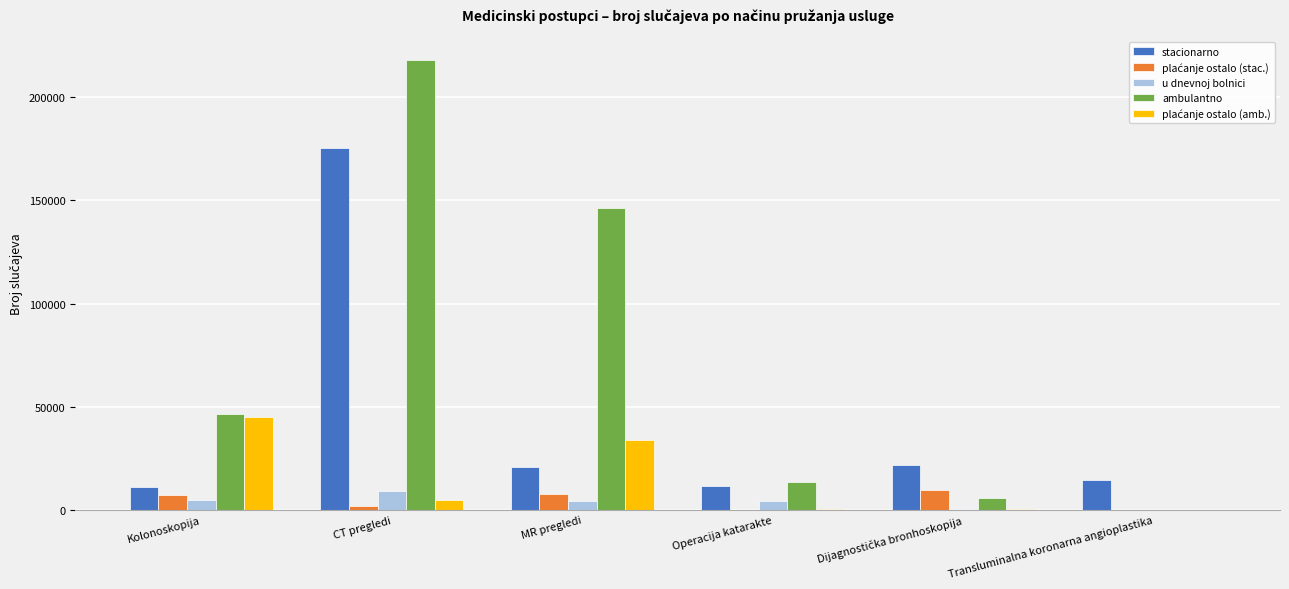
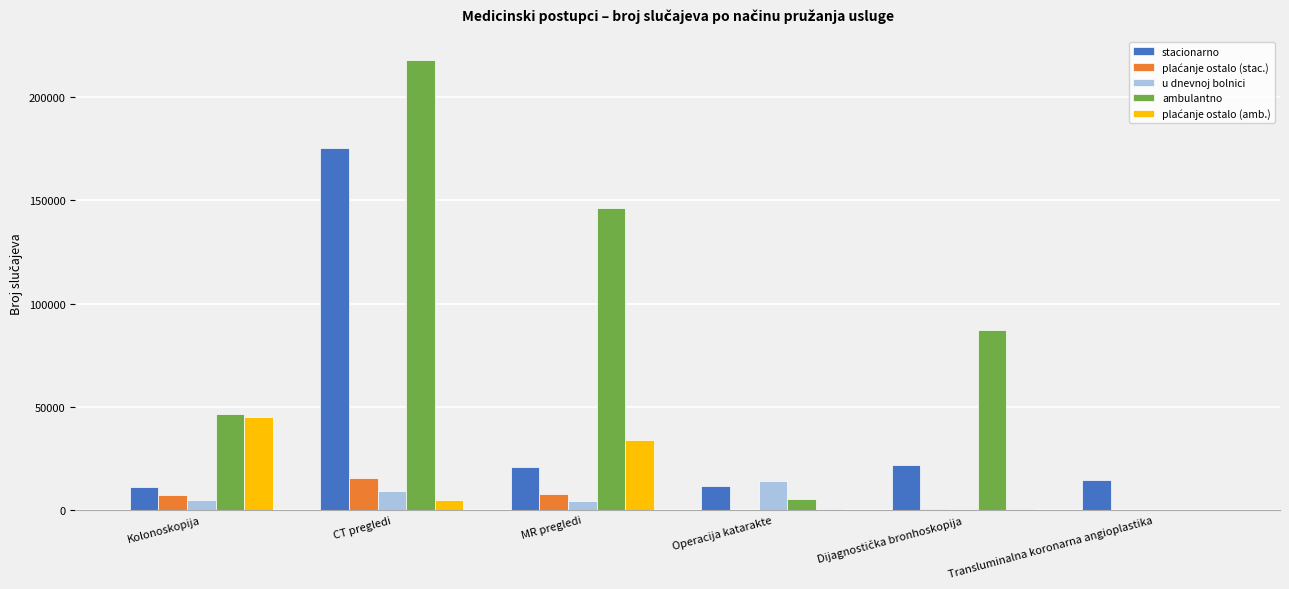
plaćanje ostalo (stac.), CT pregledi: 2000 -> 15000
u dnevnoj bolnici, Operacija katarakte: 4000 -> 14000
ambulantno, Operacija katarakte: 14000 -> 5000
plaćanje ostalo (stac.), Dijagnostička bronhoskopija: 10000 -> 0
ambulantno, Dijagnostička bronhoskopija: 6000 -> 87000
